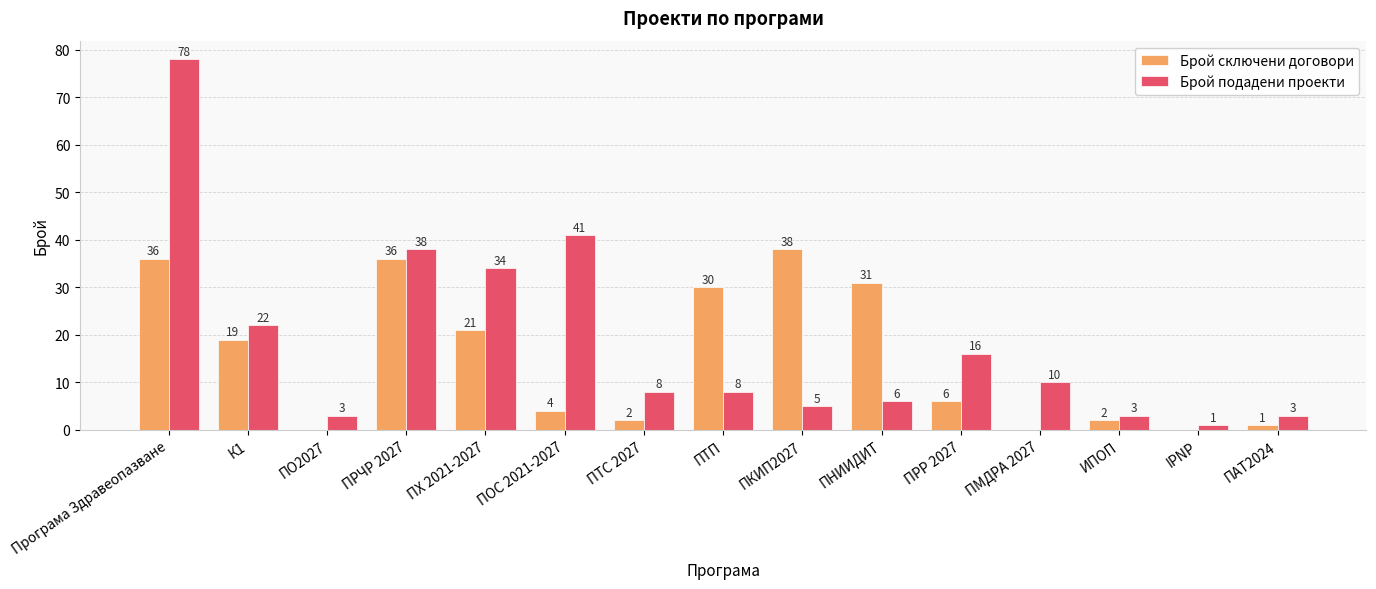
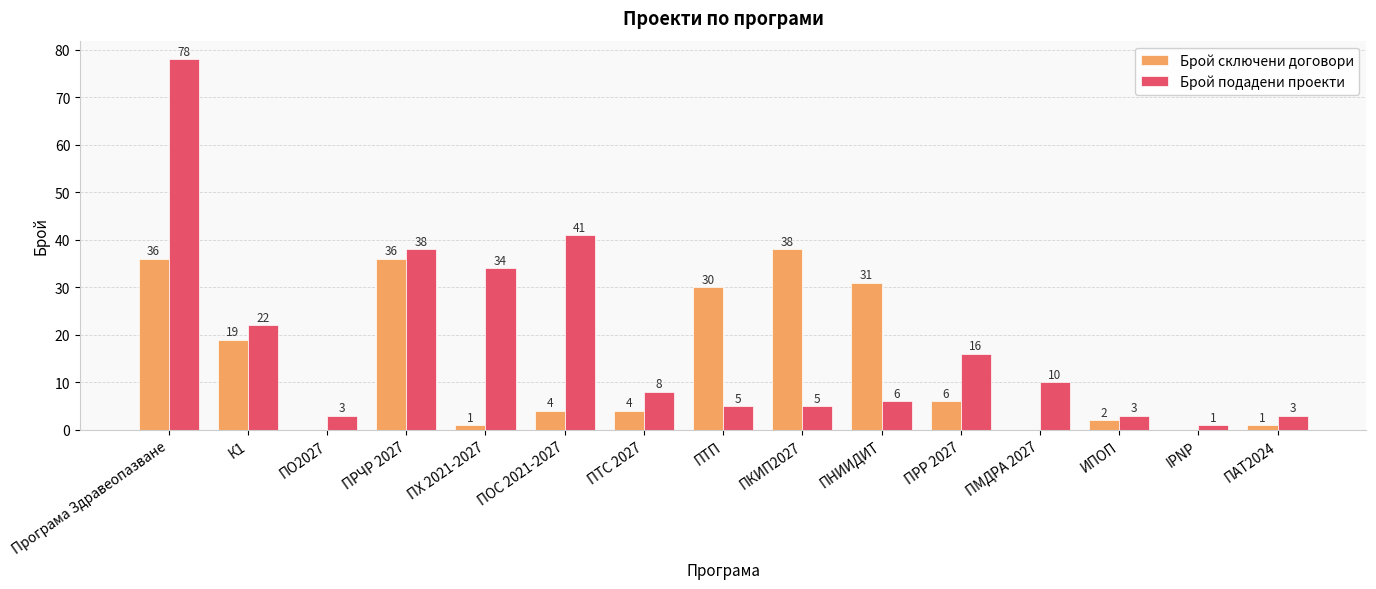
Брой сключени договори, ПХ 2021-2027: 21 -> 1
Брой сключени договори, ПТС 2027: 2 -> 4
Брой подадени проекти, ПТП: 8 -> 5
